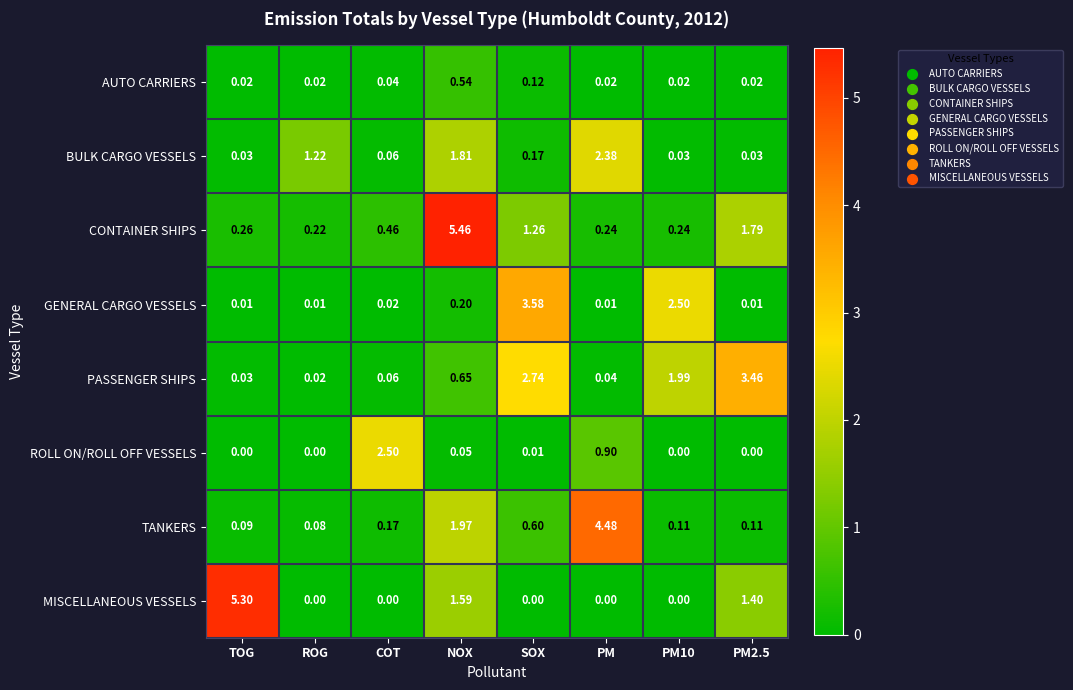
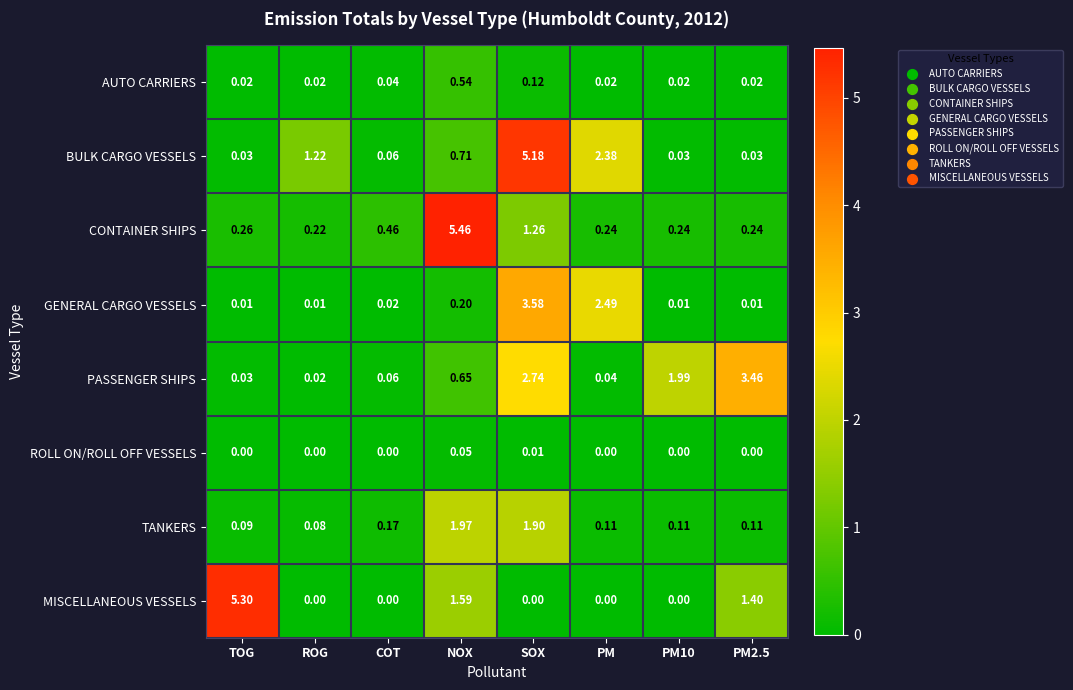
BULK CARGO VESSELS, NOX: 1.81 -> 0.71
BULK CARGO VESSELS, SOX: 0.17 -> 5.18
CONTAINER SHIPS, PM2.5: 1.79 -> 0.24
GENERAL CARGO VESSELS, PM: 0.01 -> 2.49
GENERAL CARGO VESSELS, PM10: 2.50 -> 0.01
ROLL ON/ROLL OFF VESSELS, COT: 2.50 -> 0.00
ROLL ON/ROLL OFF VESSELS, PM: 0.90 -> 0.00
TANKERS, SOX: 0.60 -> 1.90
TANKERS, PM: 4.48 -> 0.11
